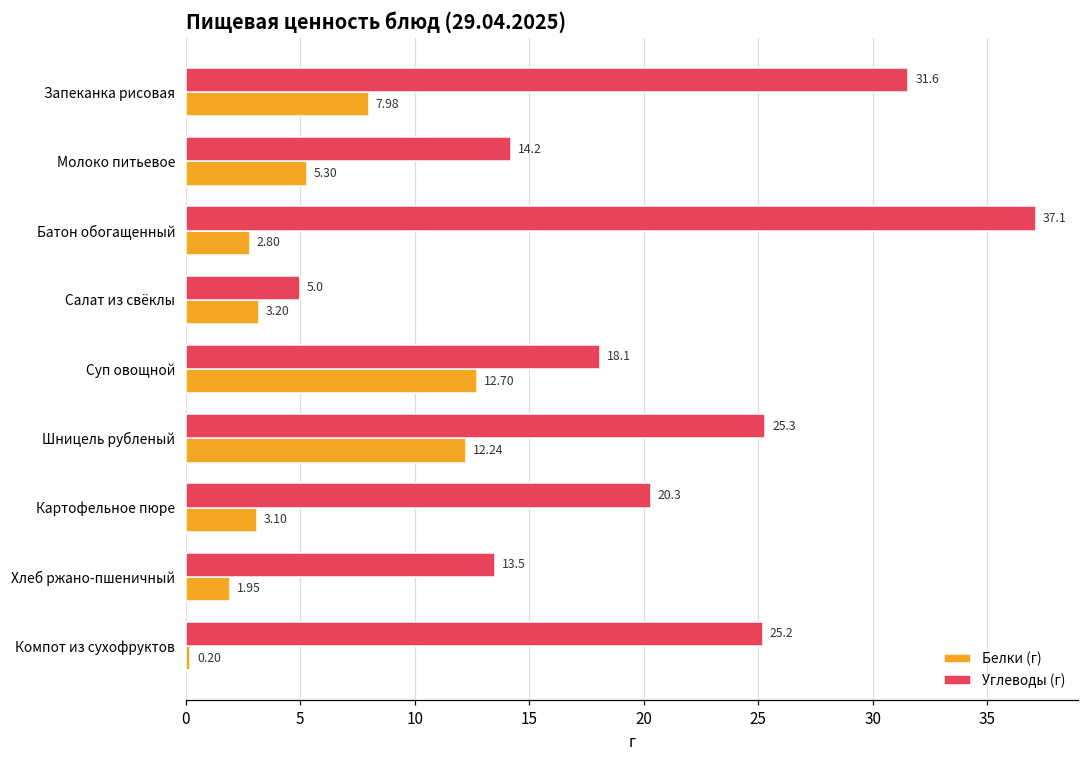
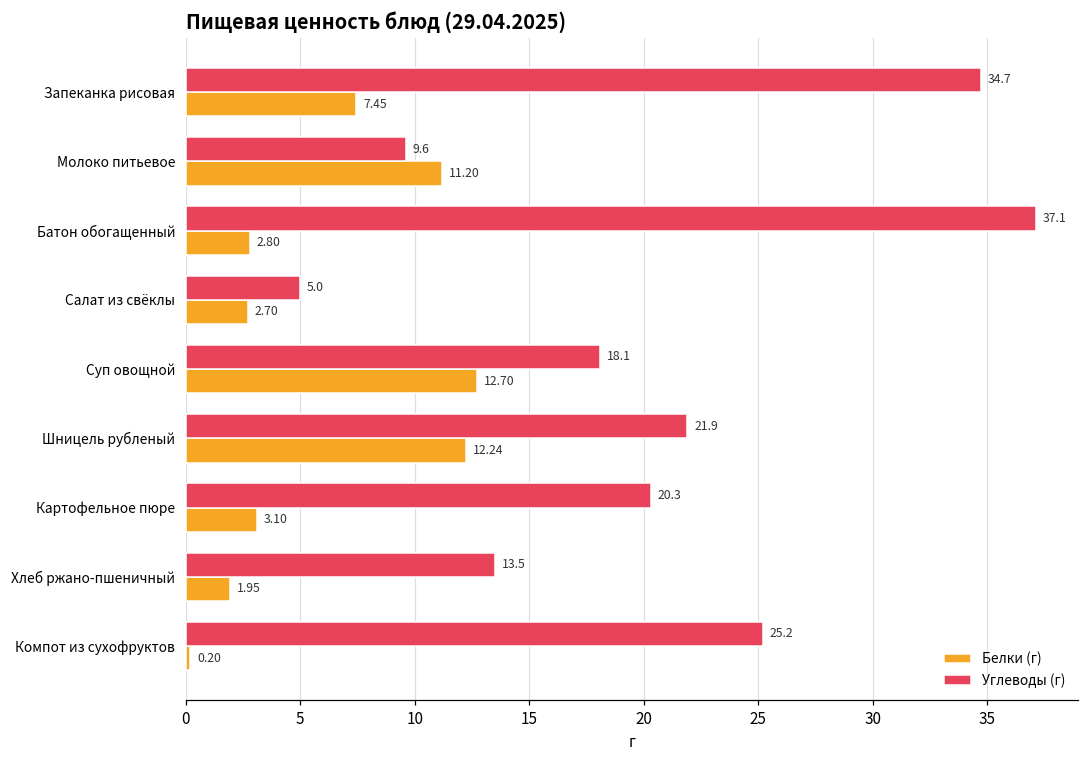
Углеводы (г), Запеканка рисовая: 31.6 -> 34.7
Белки (г), Запеканка рисовая: 7.98 -> 7.45
Углеводы (г), Молоко питьевое: 14.2 -> 9.6
Белки (г), Молоко питьевое: 5.30 -> 11.20
Белки (г), Салат из свёклы: 3.20 -> 2.70
Углеводы (г), Шницель рубленый: 25.3 -> 21.9
